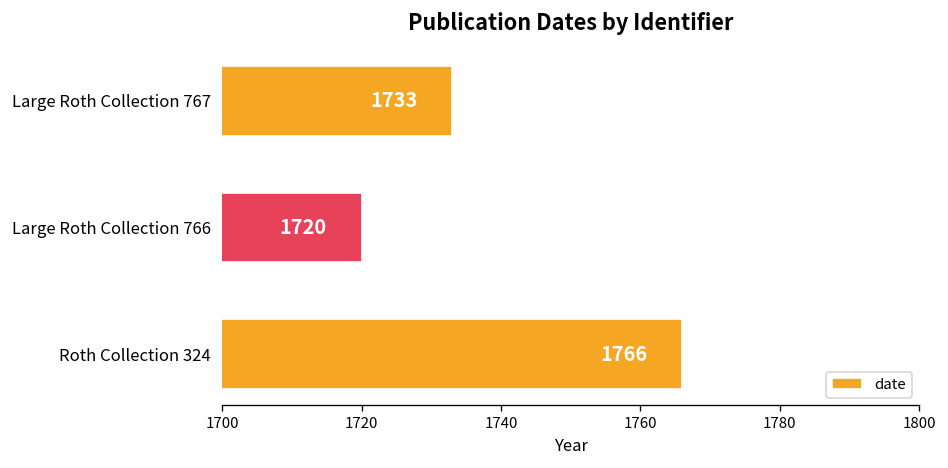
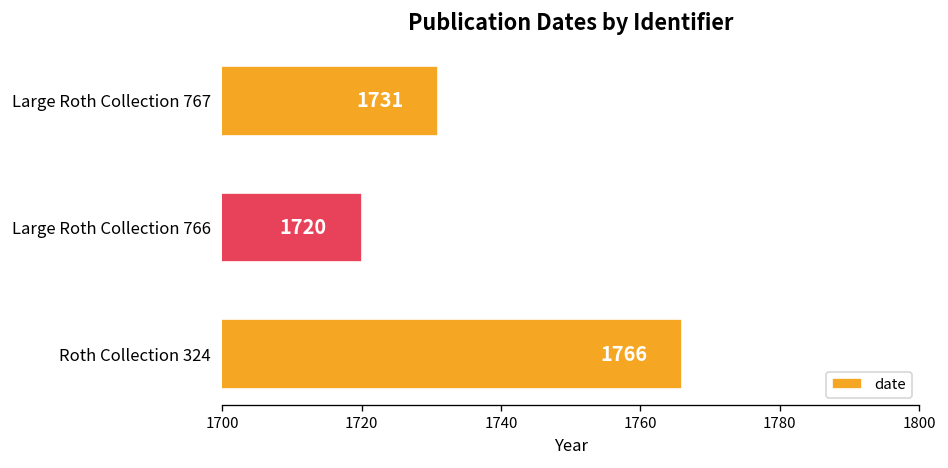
Large Roth Collection 767: 1733 -> 1731
